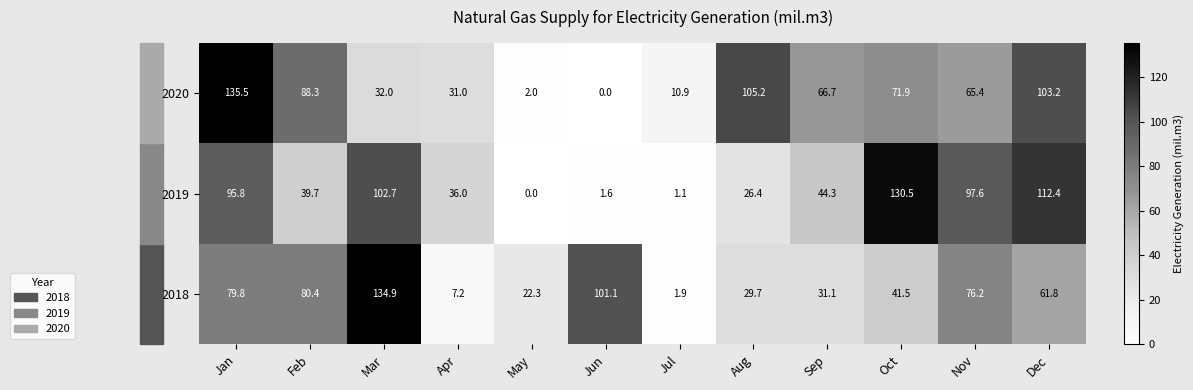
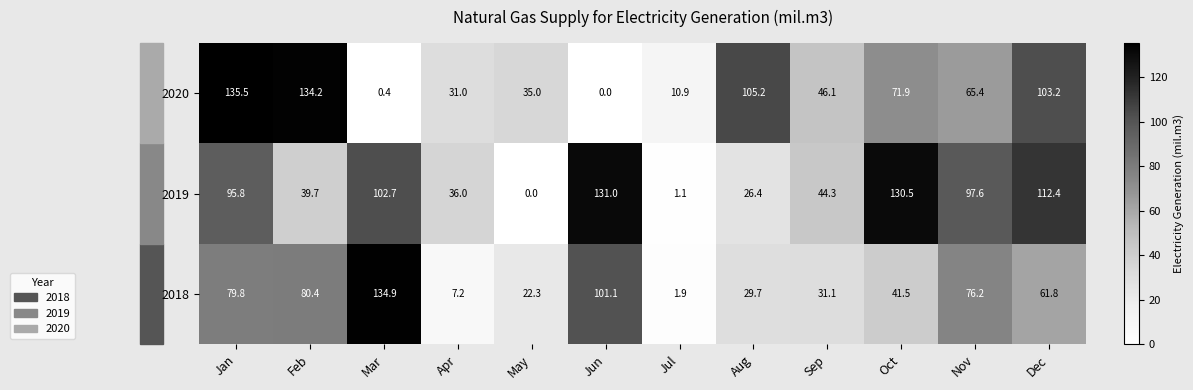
2020, Feb: 88.3 -> 134.2
2020, Mar: 32.0 -> 0.4
2020, May: 2.0 -> 35.0
2020, Sep: 66.7 -> 46.1
2019, Jun: 1.6 -> 131.0
